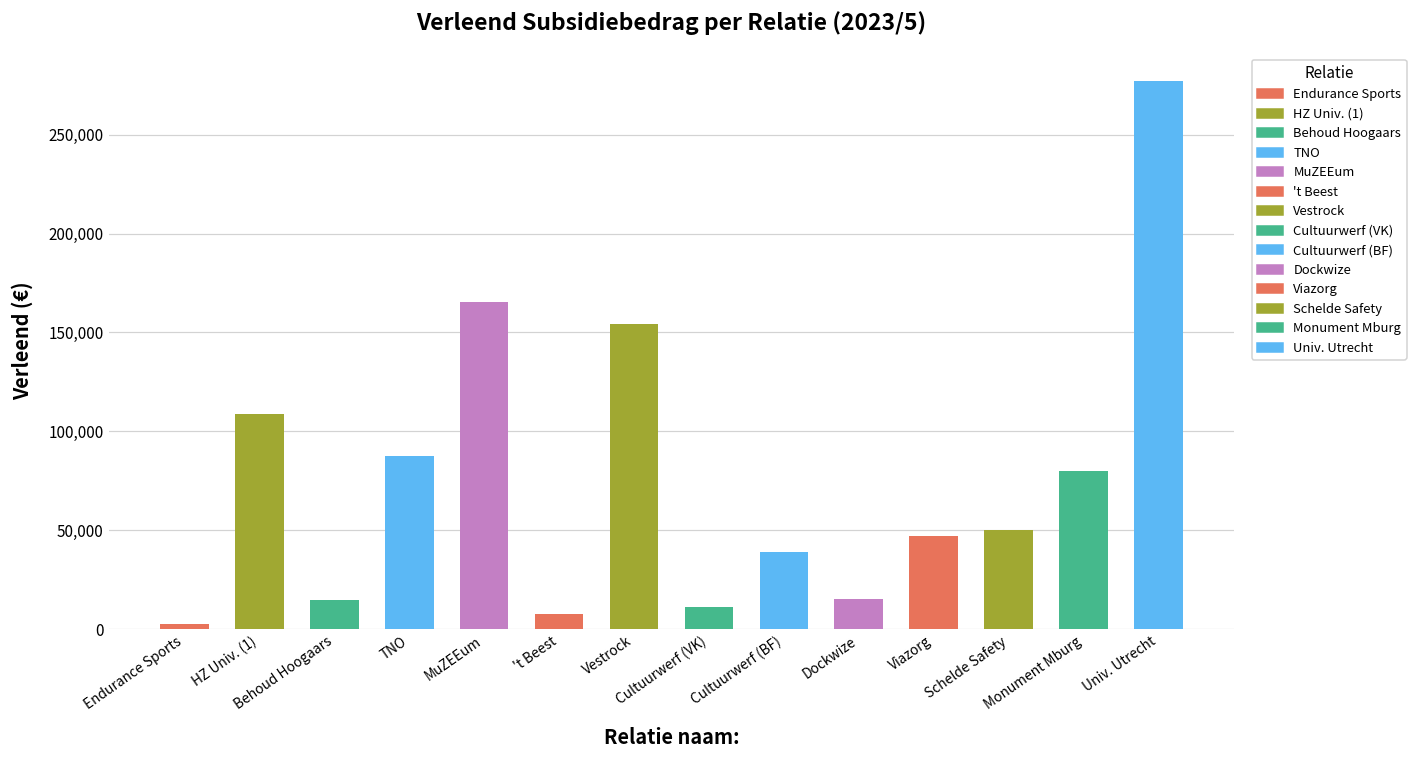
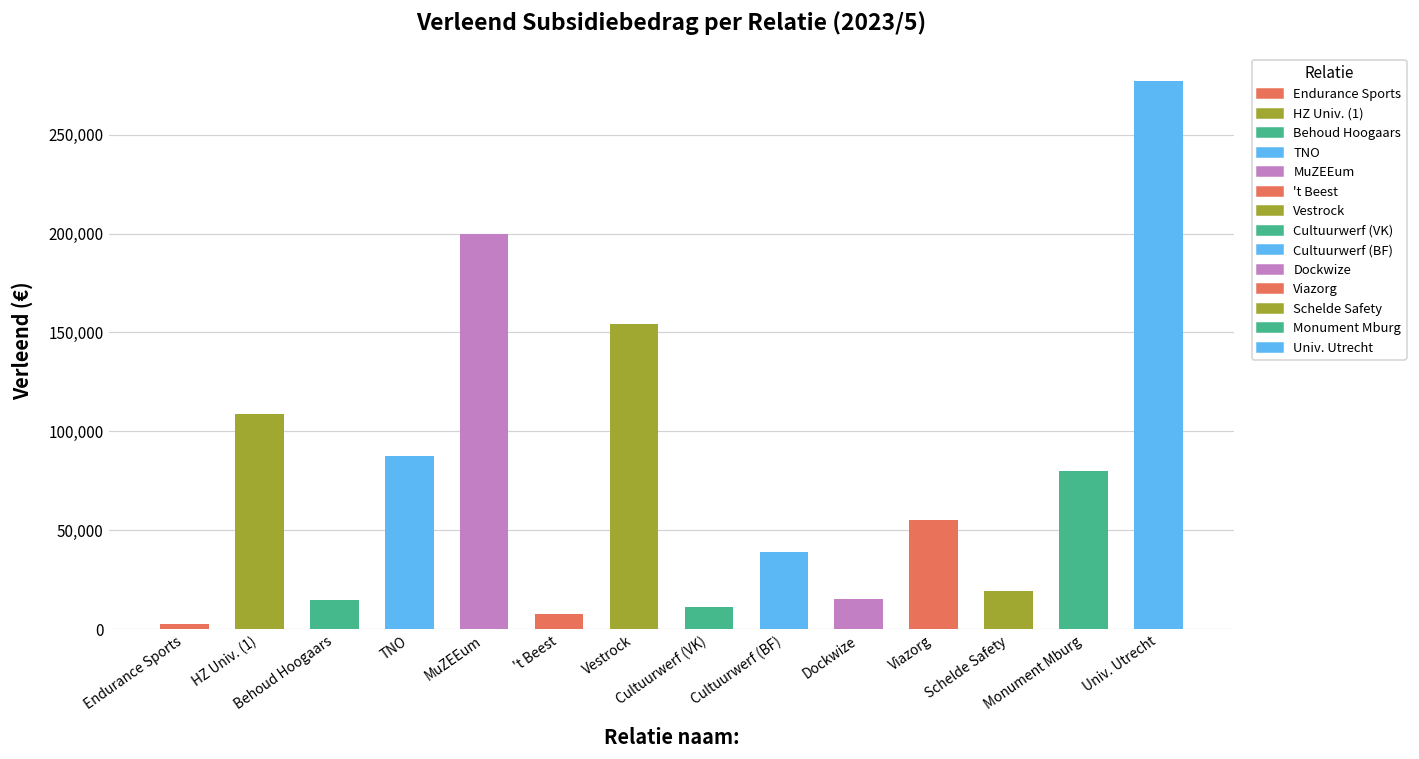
MuZEEum: 165,000 -> 200,000
Viazorg: 47,000 -> 55,000
Schelde Safety: 50,000 -> 19,000
